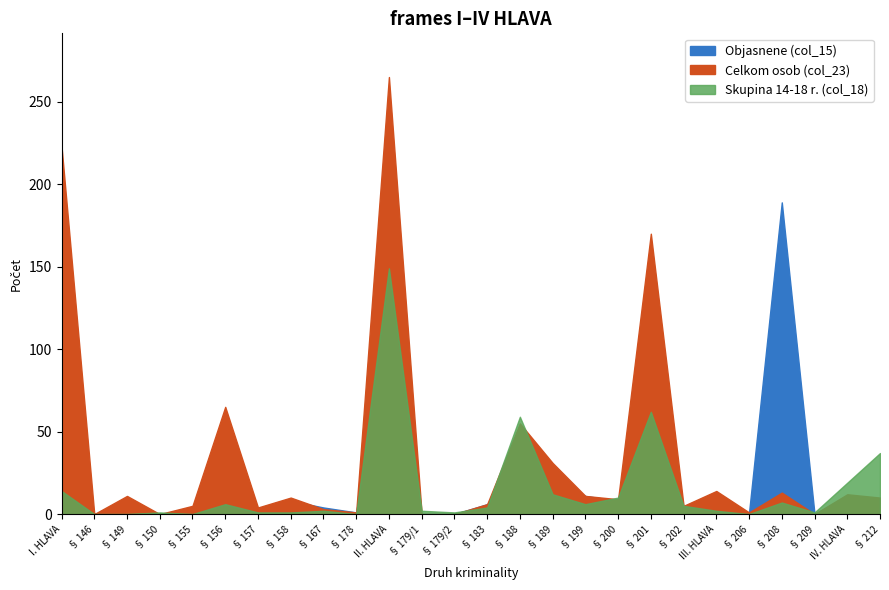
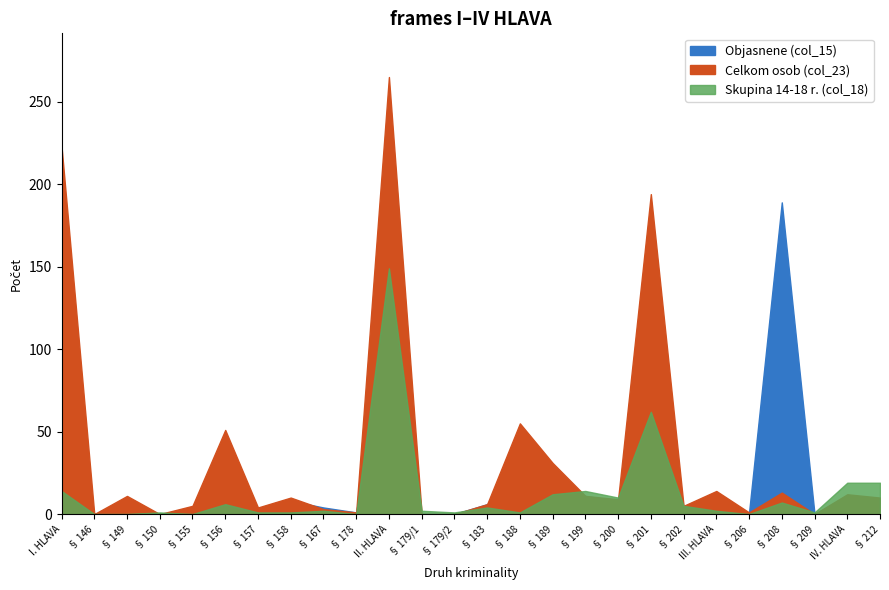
Celkom osob (col_23), § 156: 65 -> 51
Skupina 14-18 r. (col_18), § 188: 59 -> 1
Skupina 14-18 r. (col_18), § 199: 6 -> 14
Celkom osob (col_23), § 201: 170 -> 194
Skupina 14-18 r. (col_18), § 212: 37 -> 19
